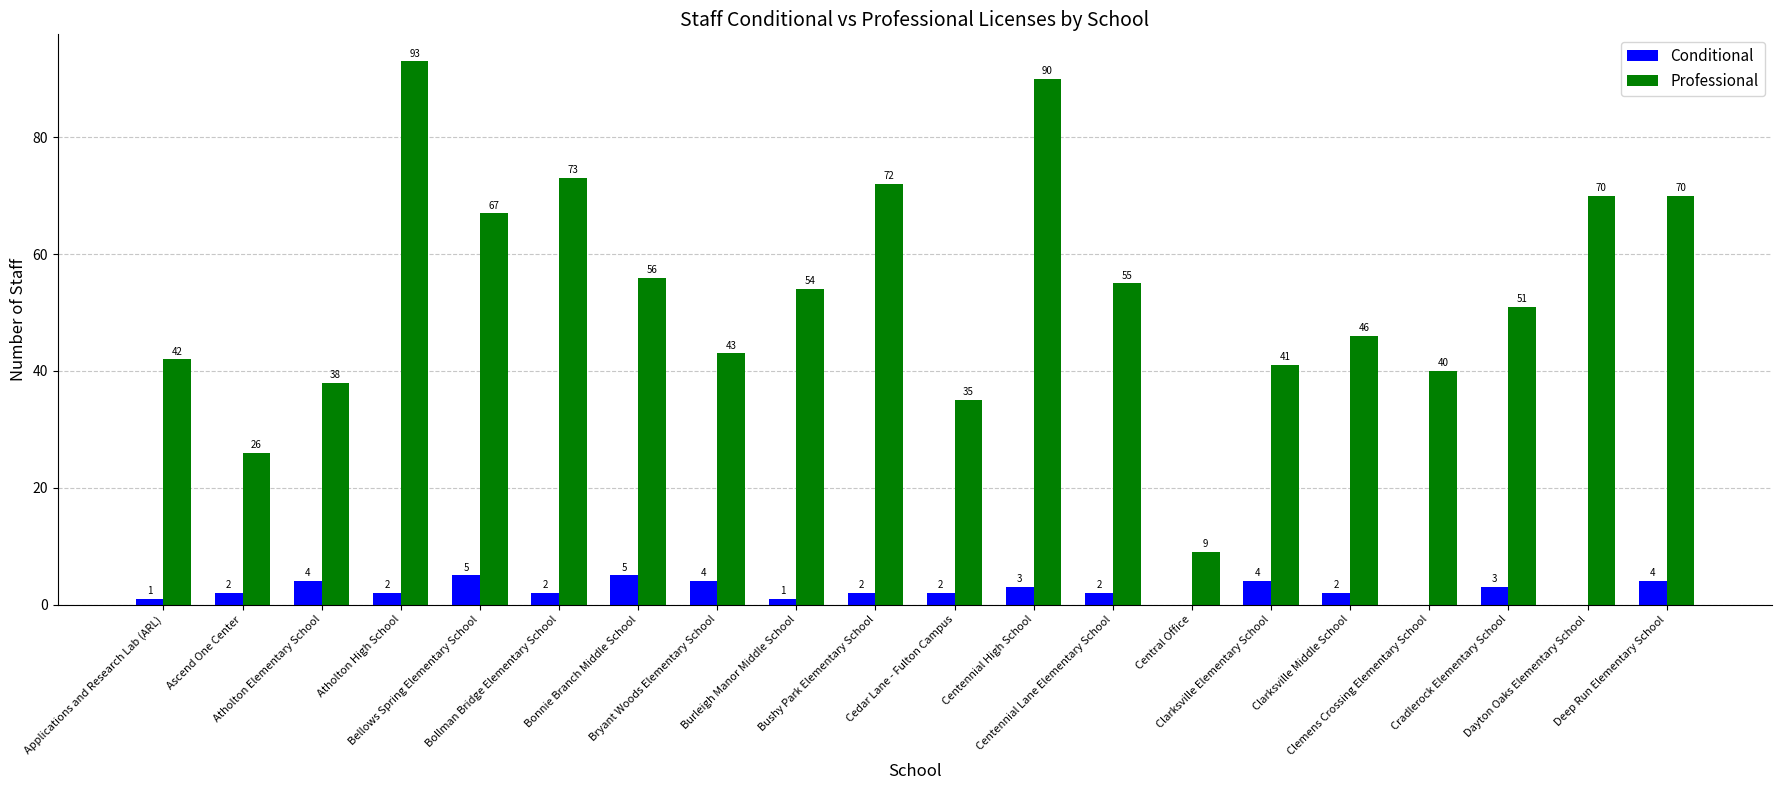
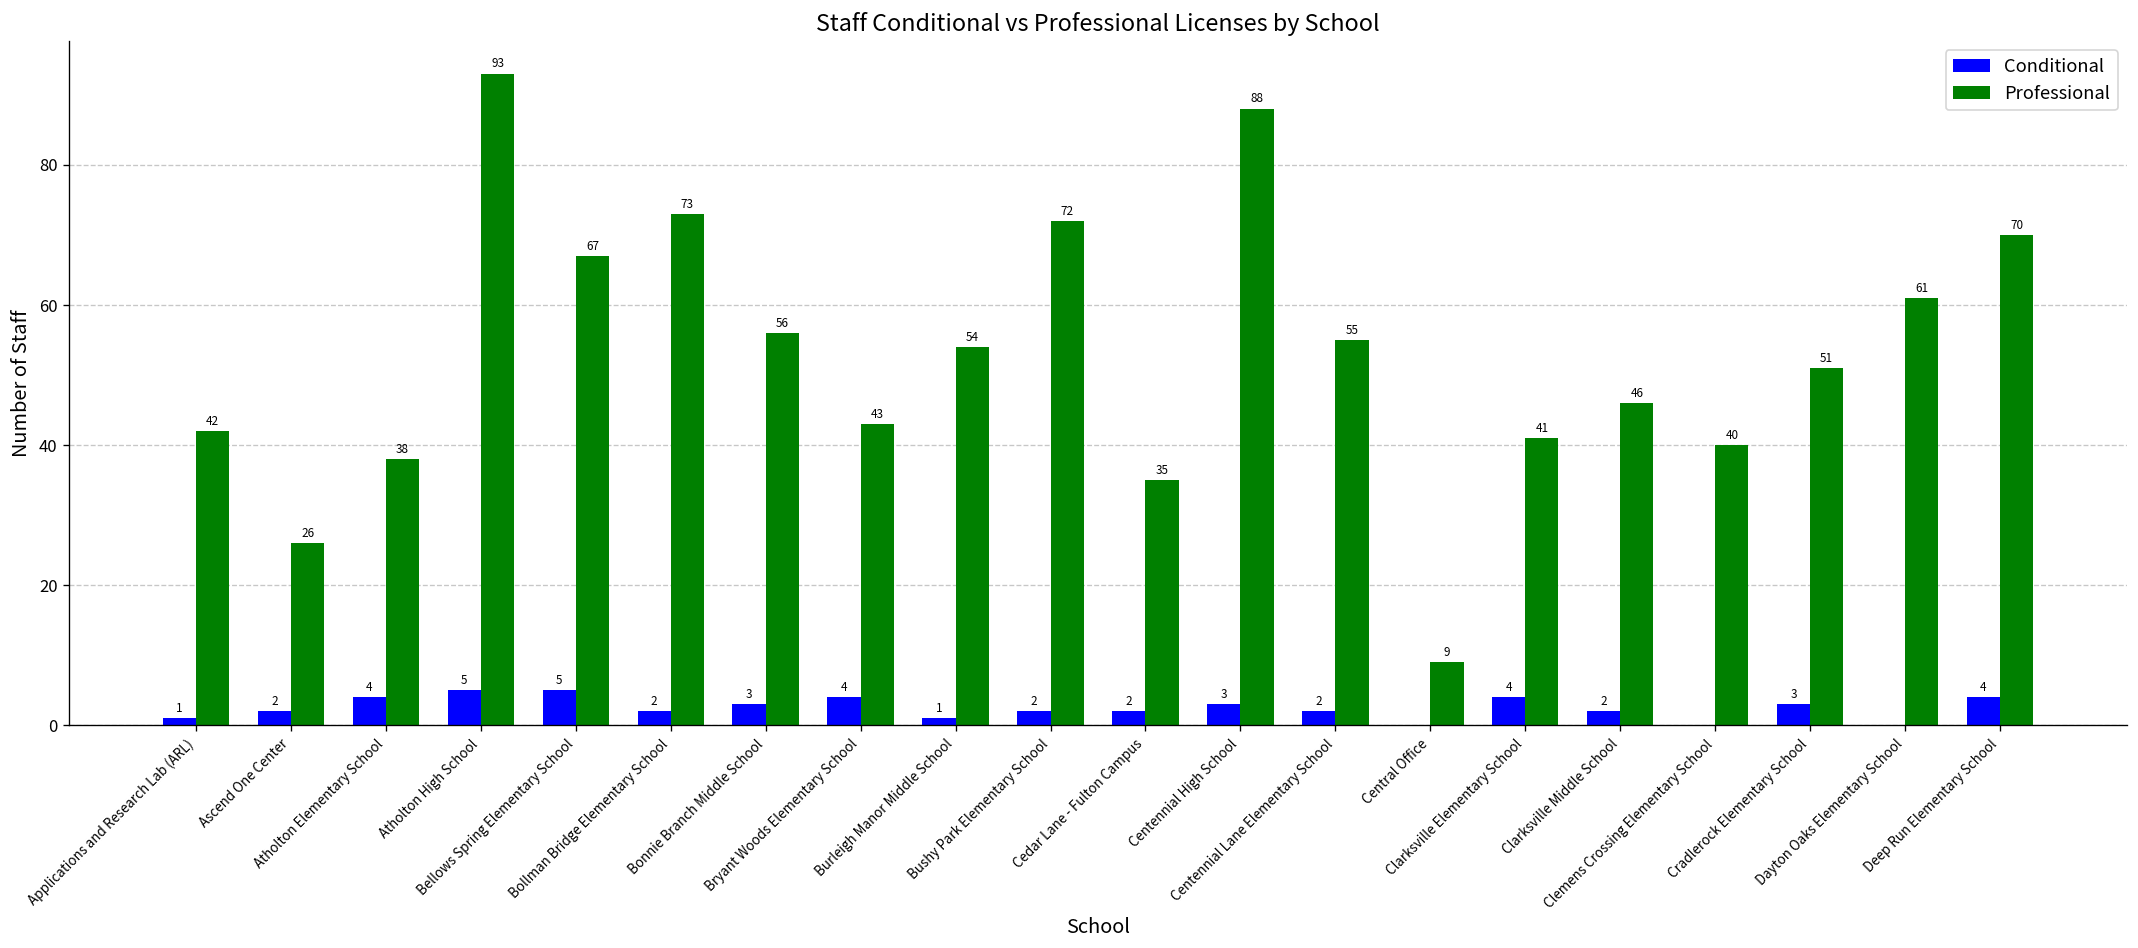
Conditional, Atholton High School: 2 -> 5
Conditional, Bonnie Branch Middle School: 5 -> 3
Professional, Centennial High School: 90 -> 88
Professional, Dayton Oaks Elementary School: 70 -> 61
